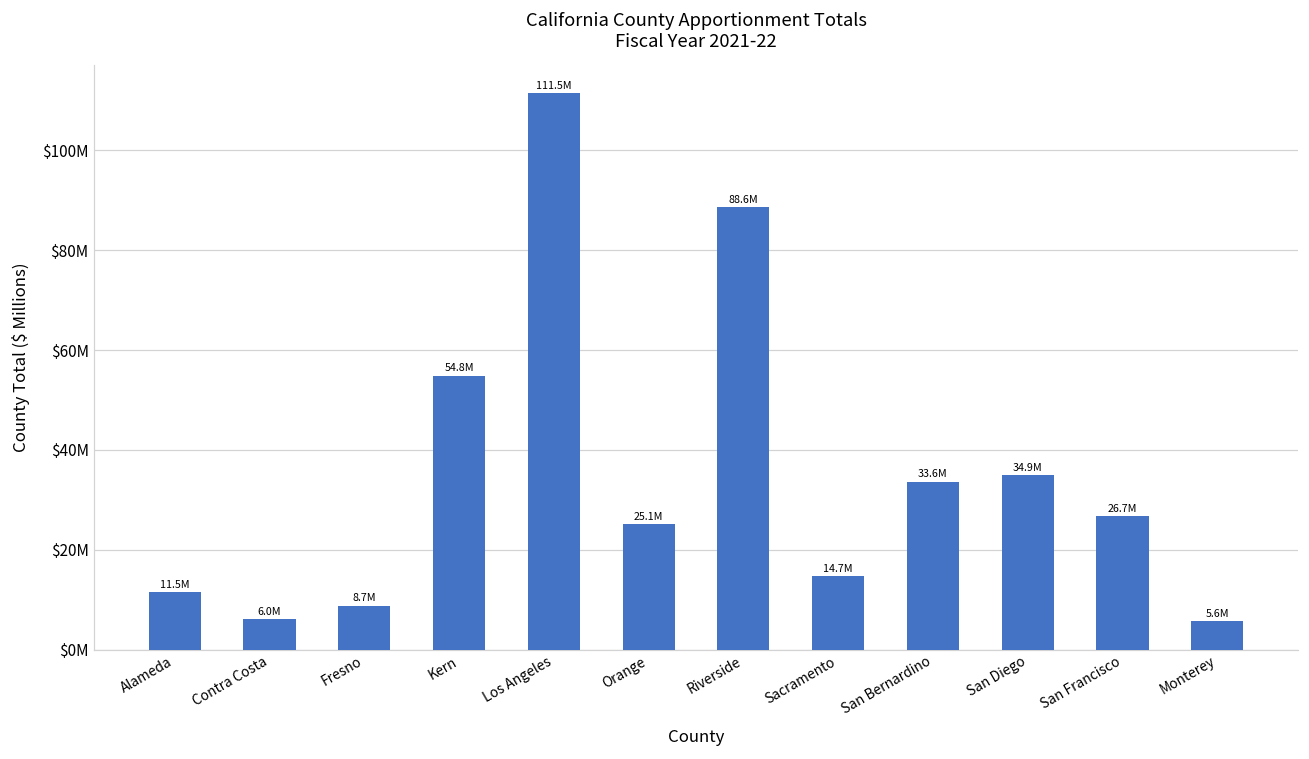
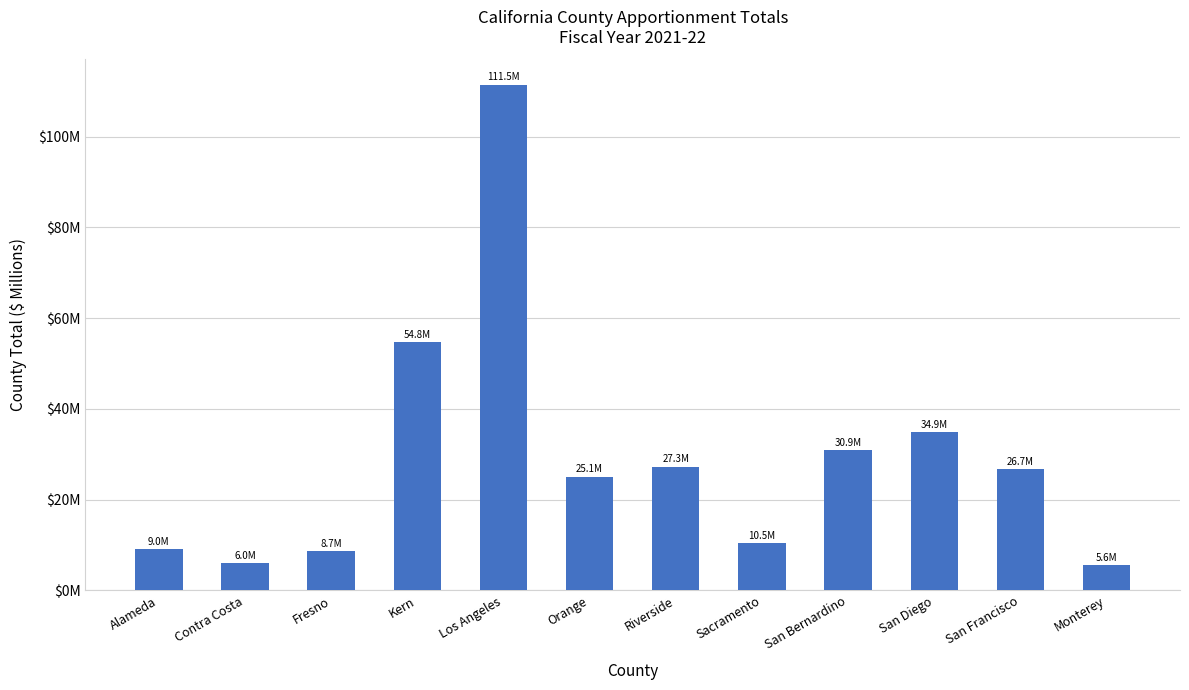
Alameda: 11.5M -> 9.0M
Riverside: 88.6M -> 27.3M
Sacramento: 14.7M -> 10.5M
San Bernardino: 33.6M -> 30.9M
